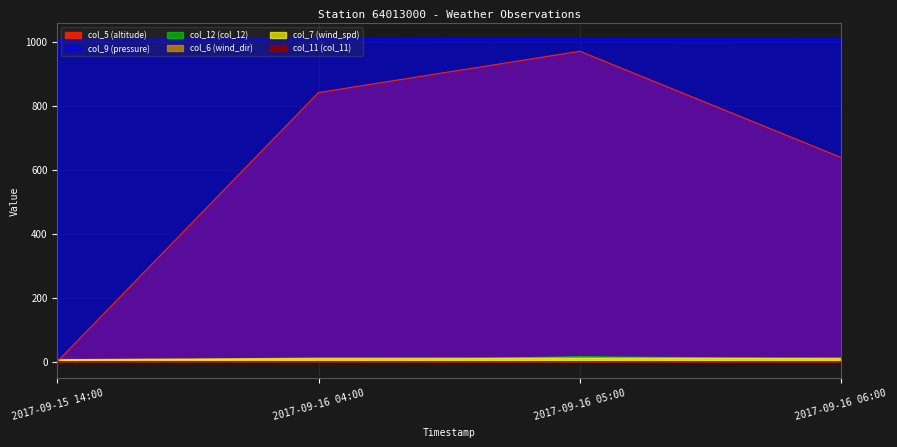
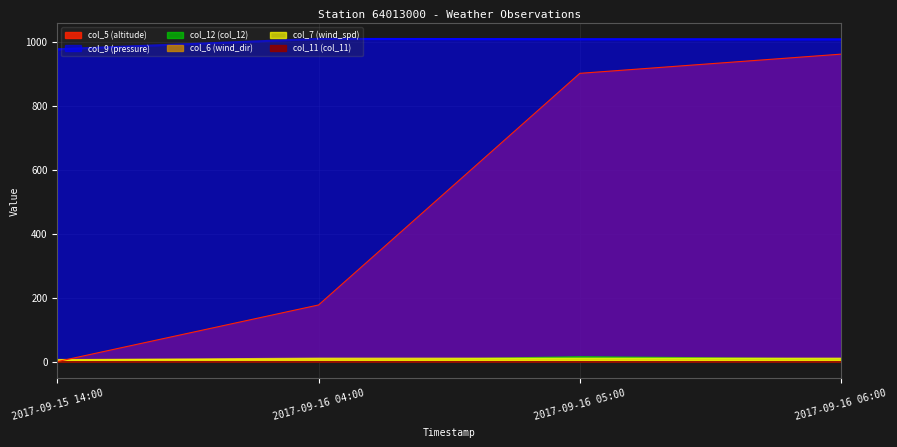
col_9 (pressure), 2017-09-15 14:00: 1010 -> 980
col_5 (altitude), 2017-09-16 04:00: 840 -> 180
col_5 (altitude), 2017-09-16 05:00: 970 -> 900
col_5 (altitude), 2017-09-16 06:00: 640 -> 960
